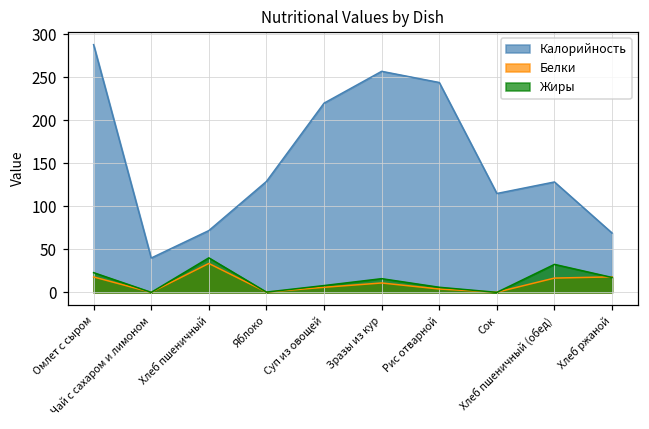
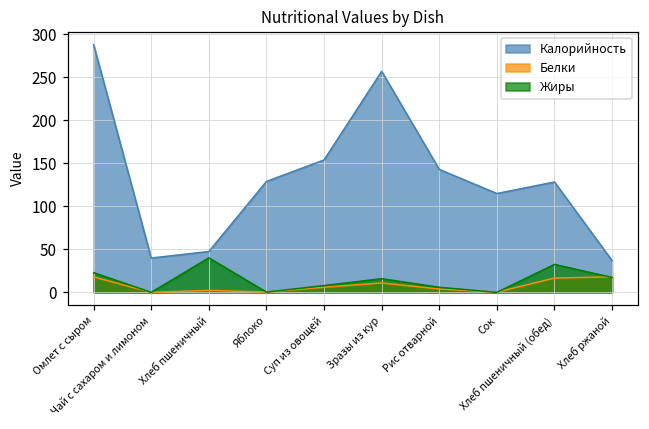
Калорийность, Хлеб пшеничный: 70 -> 50
Белки, Хлеб пшеничный: 30 -> 0
Калорийность, Суп из овощей: 220 -> 150
Калорийность, Рис отварной: 240 -> 140
Калорийность, Хлеб ржаной: 70 -> 40
